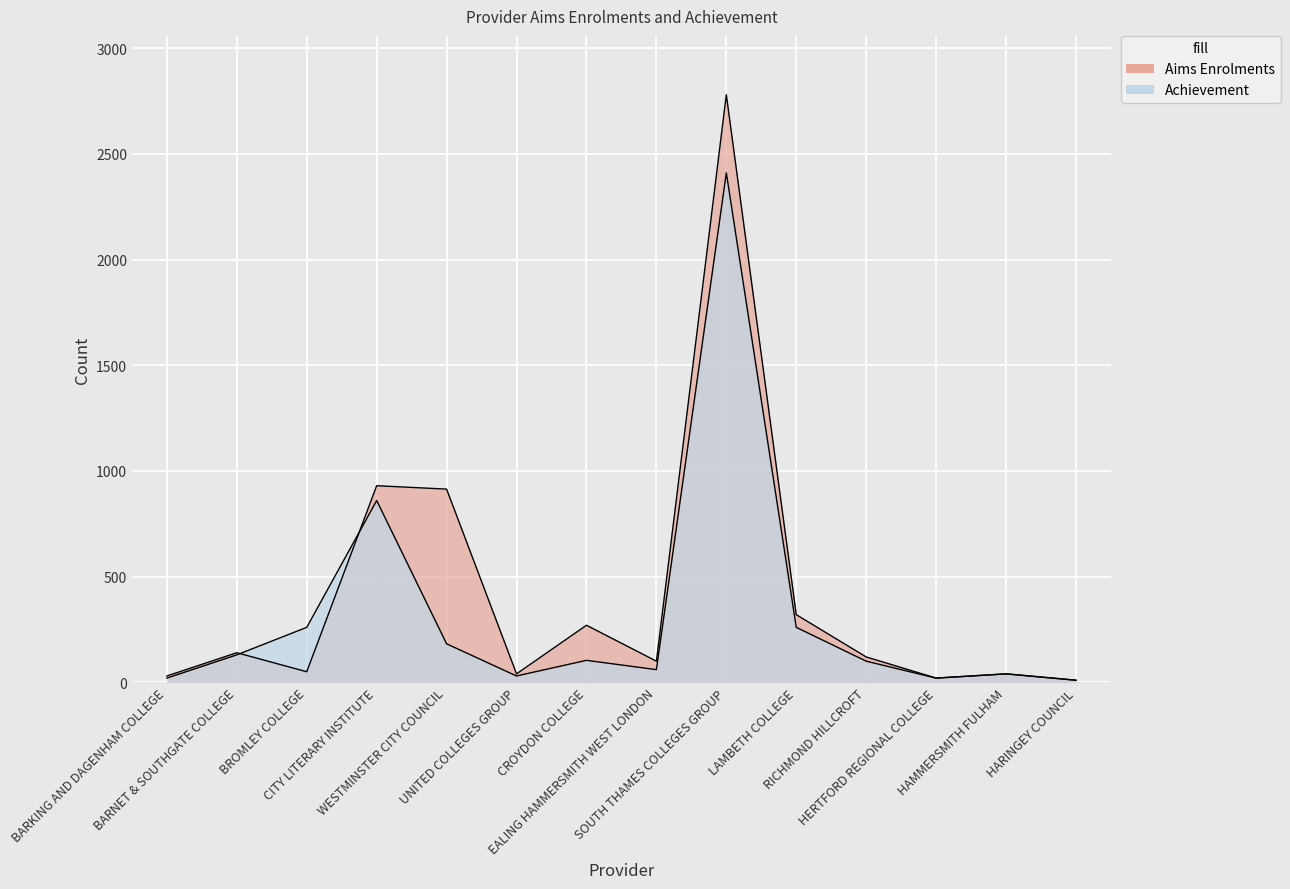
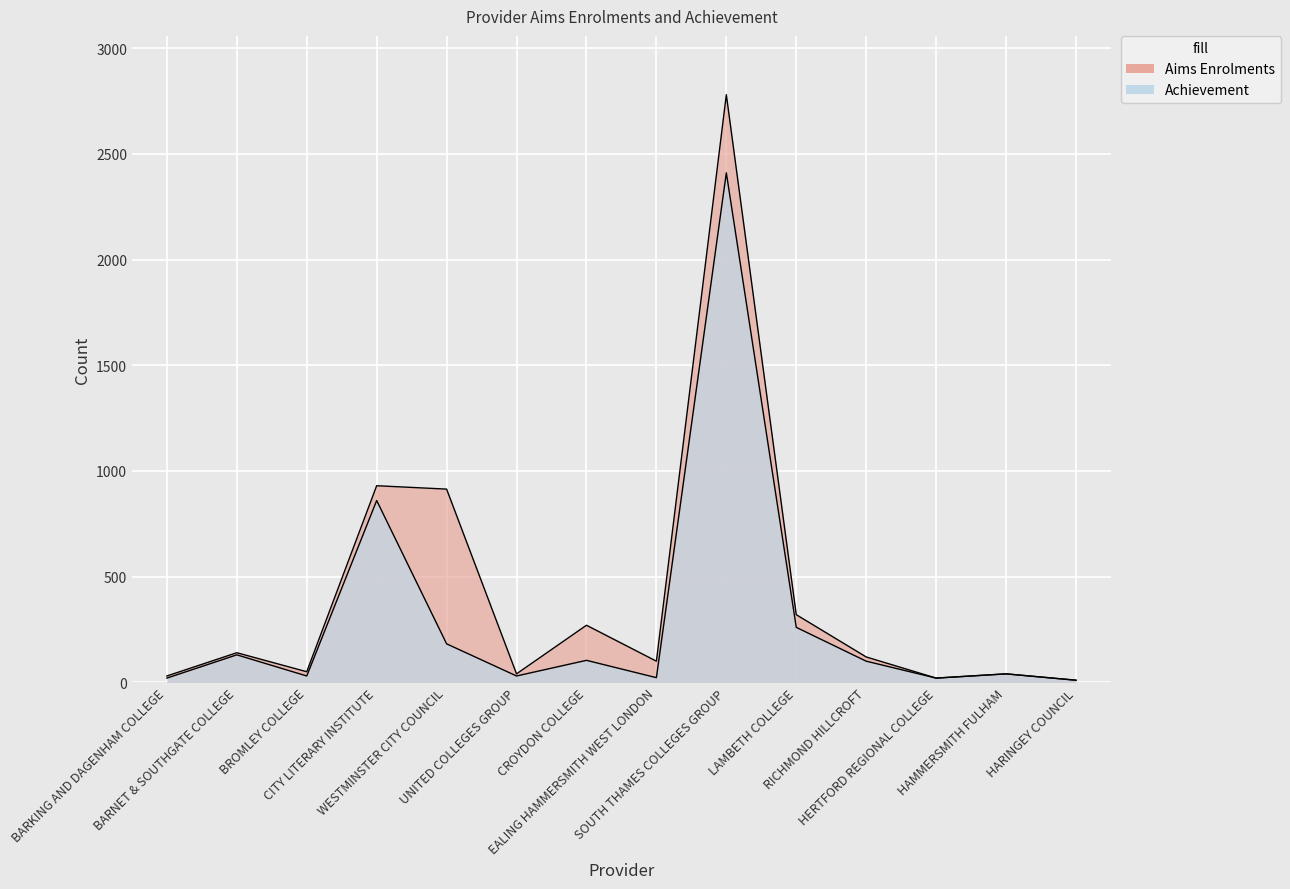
Achievement, BROMLEY COLLEGE: 260 -> 30
Achievement, EALING HAMMERSMITH WEST LONDON: 60 -> 20
